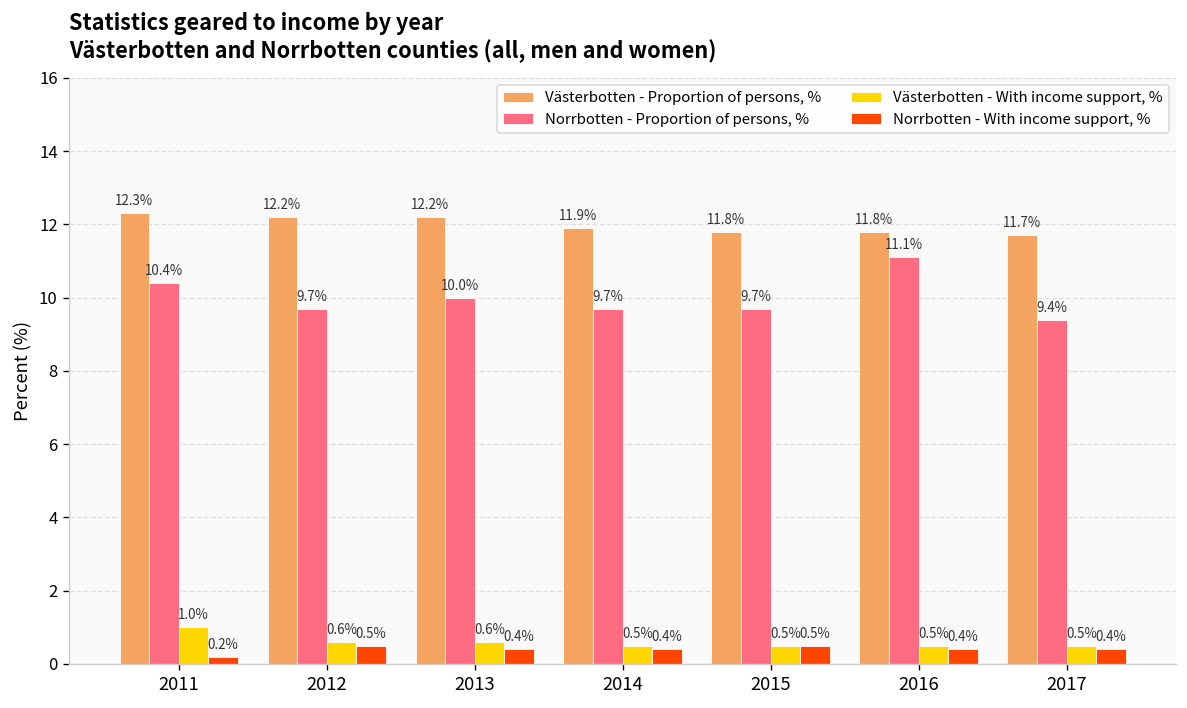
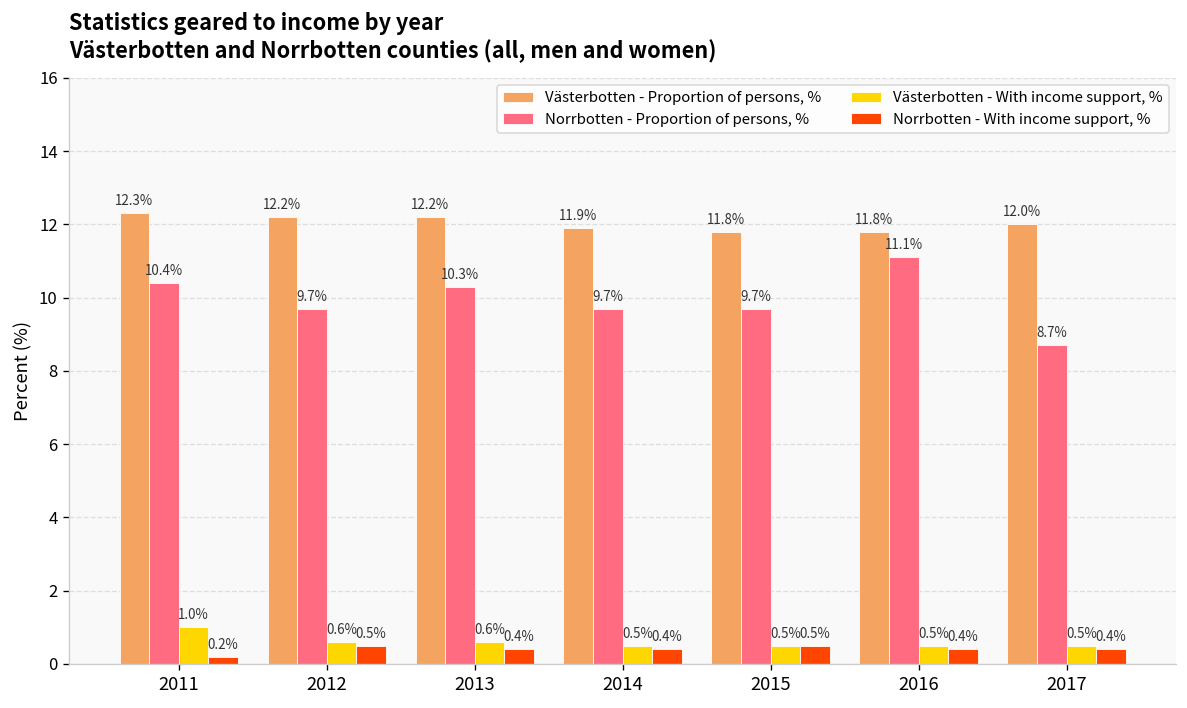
Norrbotten - Proportion of persons, %, 2013: 10.0% -> 10.3%
Västerbotten - Proportion of persons, %, 2017: 11.7% -> 12.0%
Norrbotten - Proportion of persons, %, 2017: 9.4% -> 8.7%
